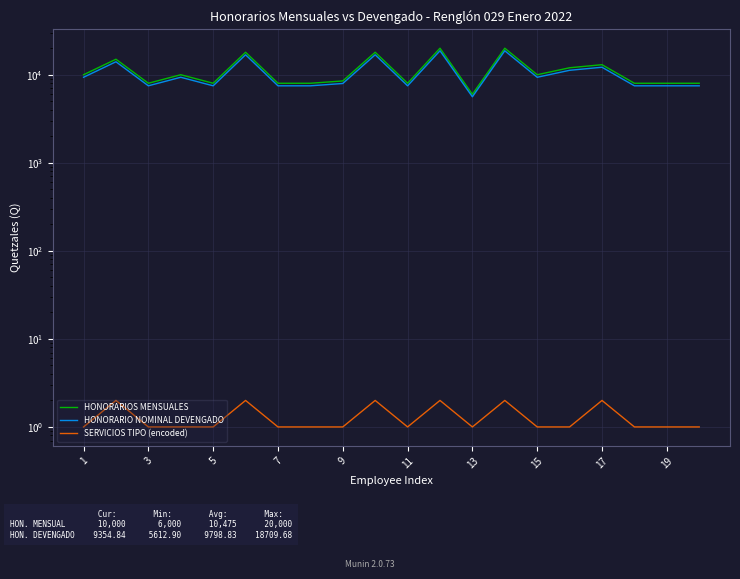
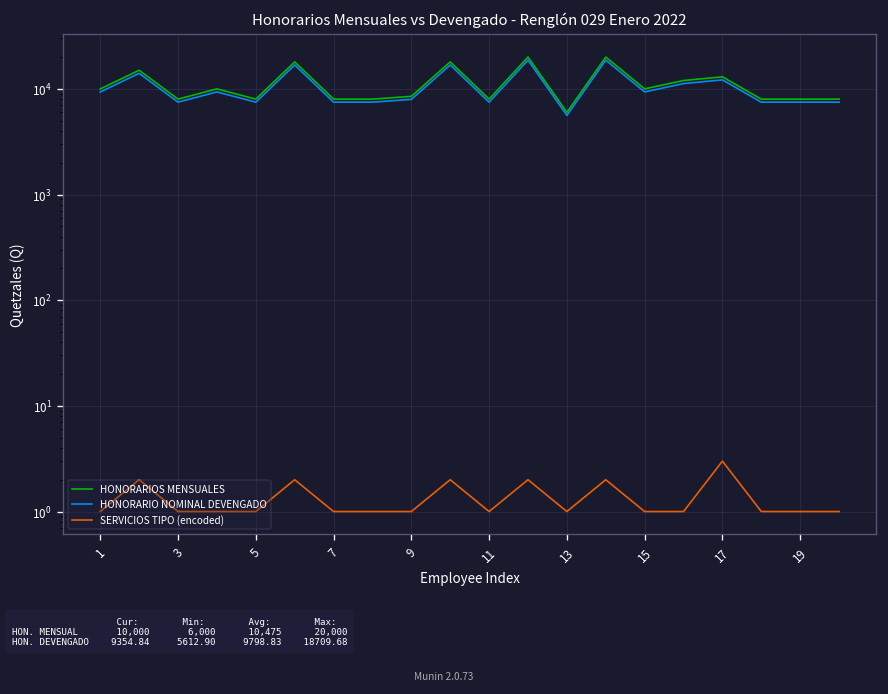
SERVICIOS TIPO (encoded), 17: 2 -> 3
